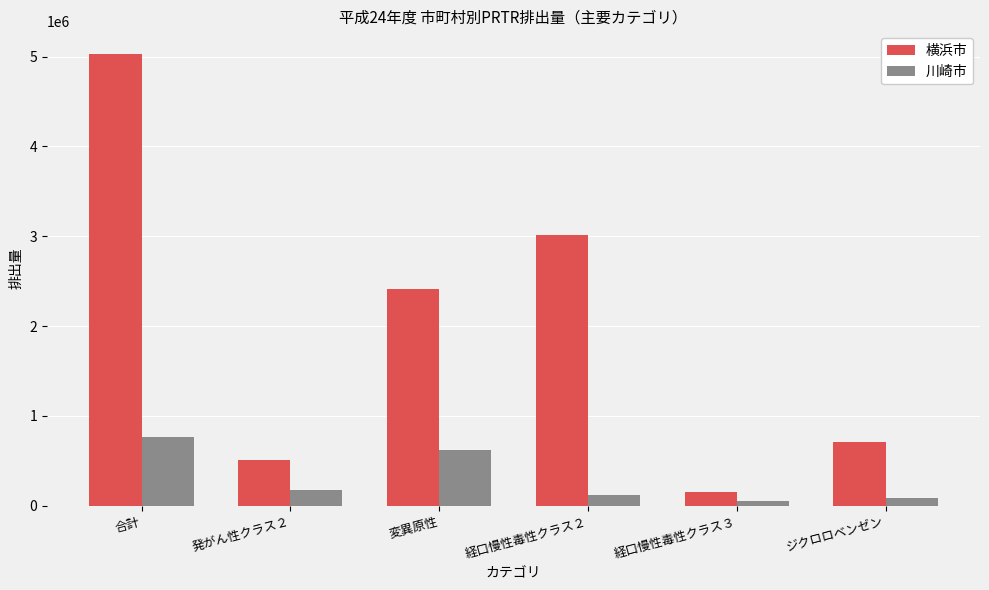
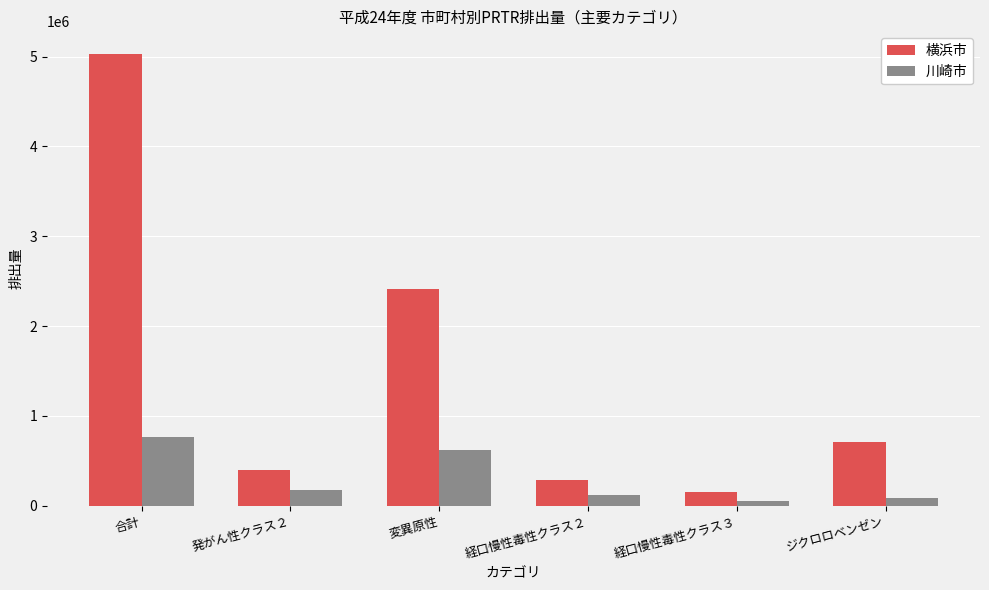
横浜市, 発がん性クラス２: 500000 -> 400000
横浜市, 経口慢性毒性クラス２: 3000000 -> 300000
